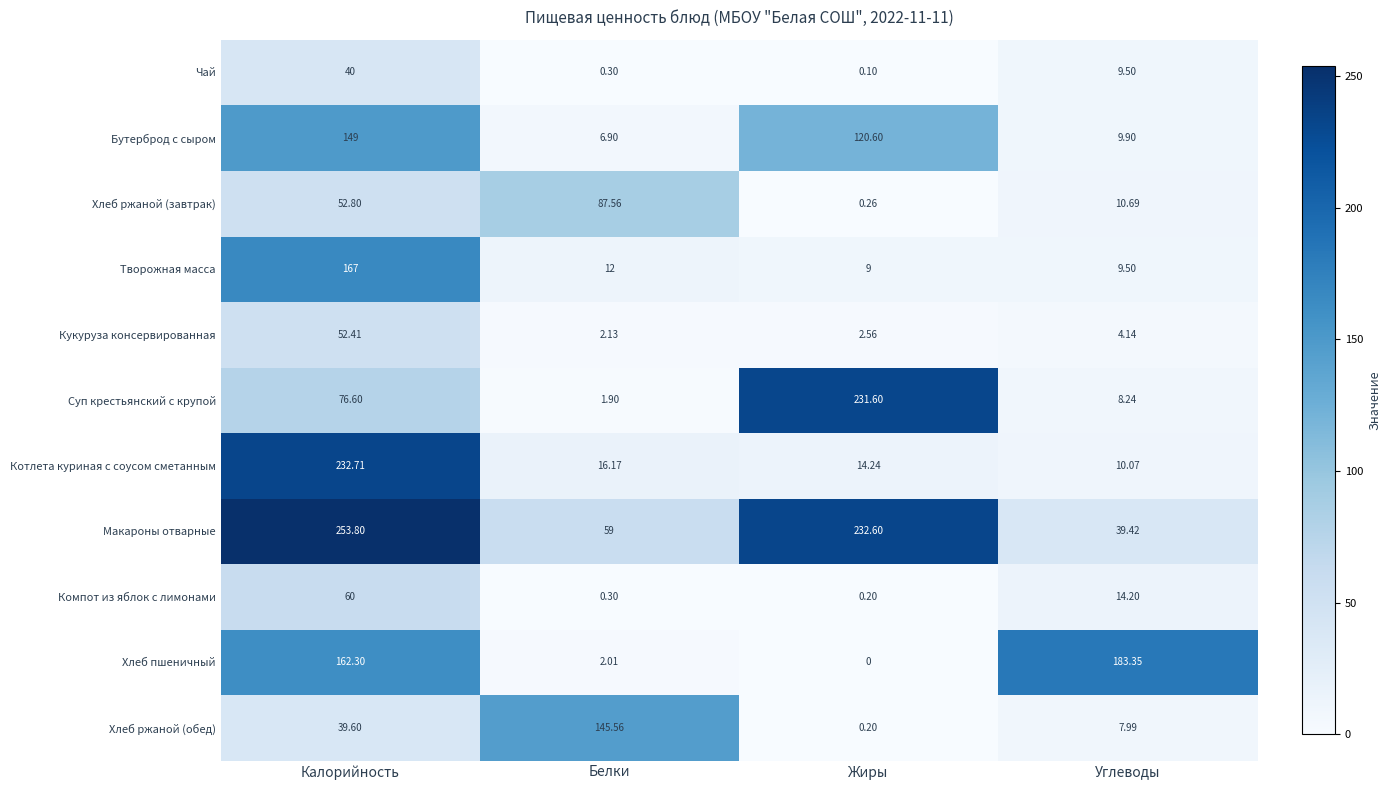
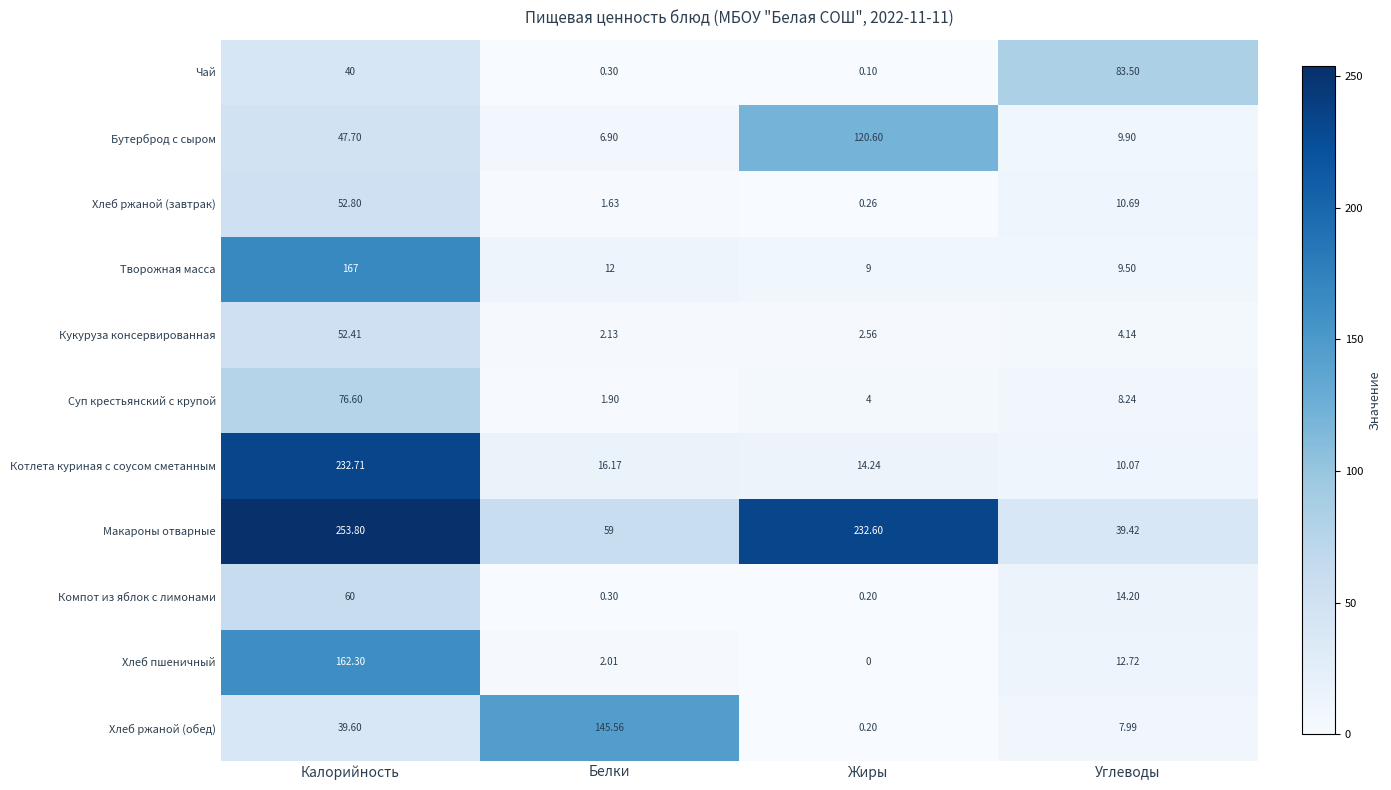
Чай, Углеводы: 9.50 -> 83.50
Бутерброд с сыром, Калорийность: 149 -> 47.70
Хлеб ржаной (завтрак), Белки: 87.56 -> 1.63
Суп крестьянский с крупой, Жиры: 231.60 -> 4
Хлеб пшеничный, Углеводы: 183.35 -> 12.72
